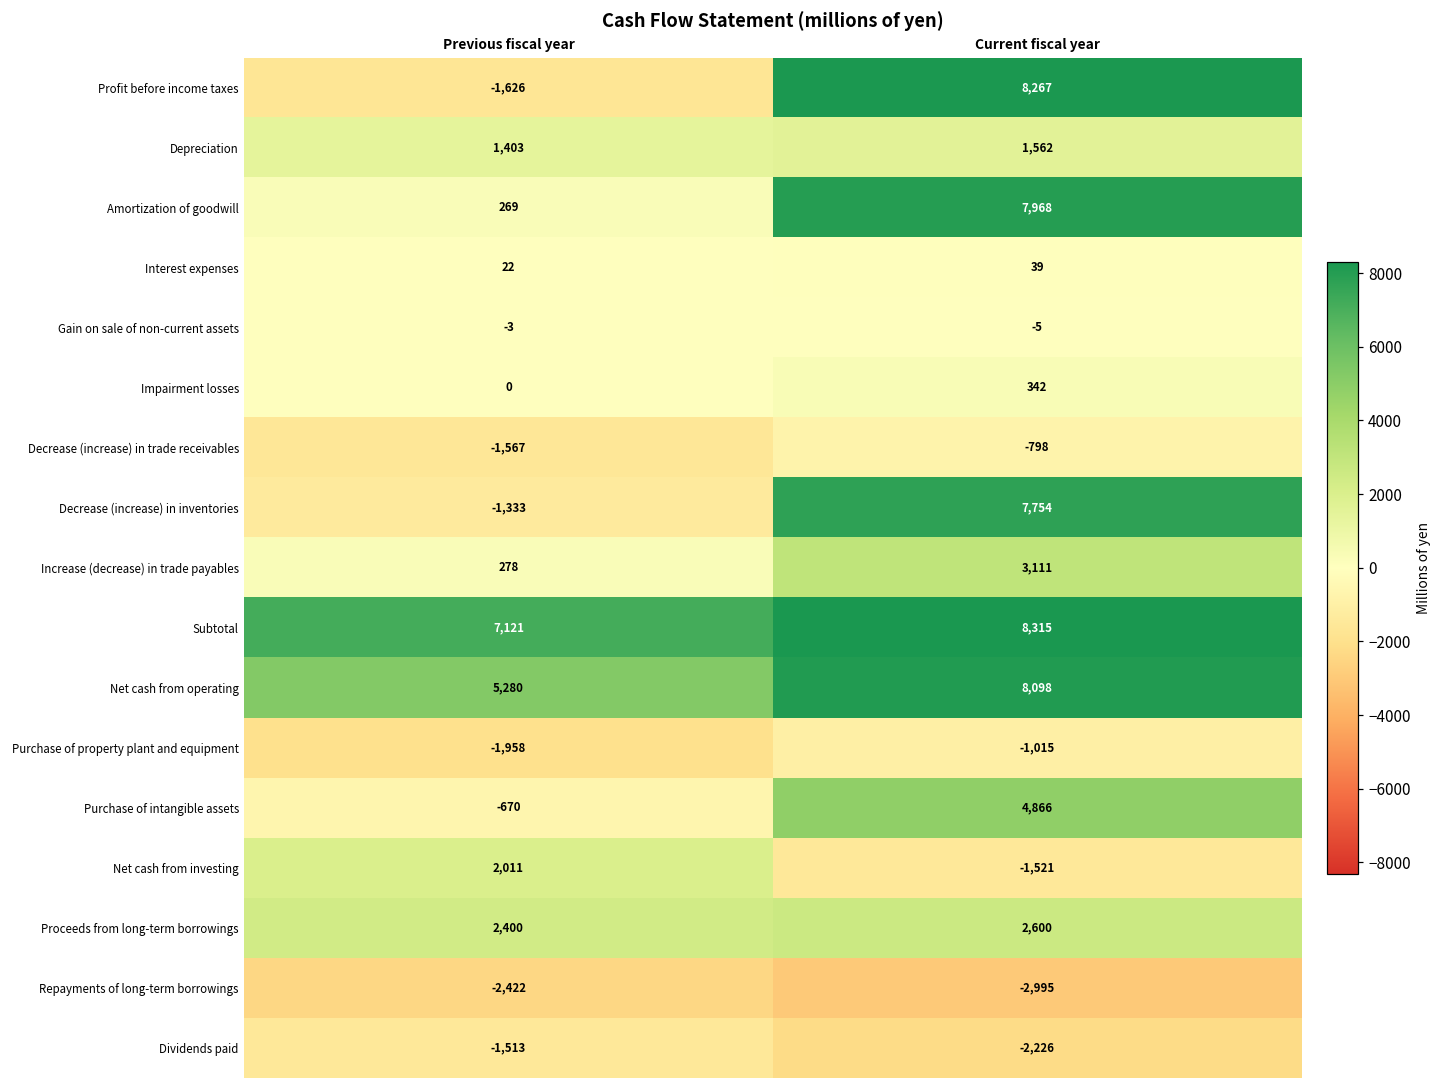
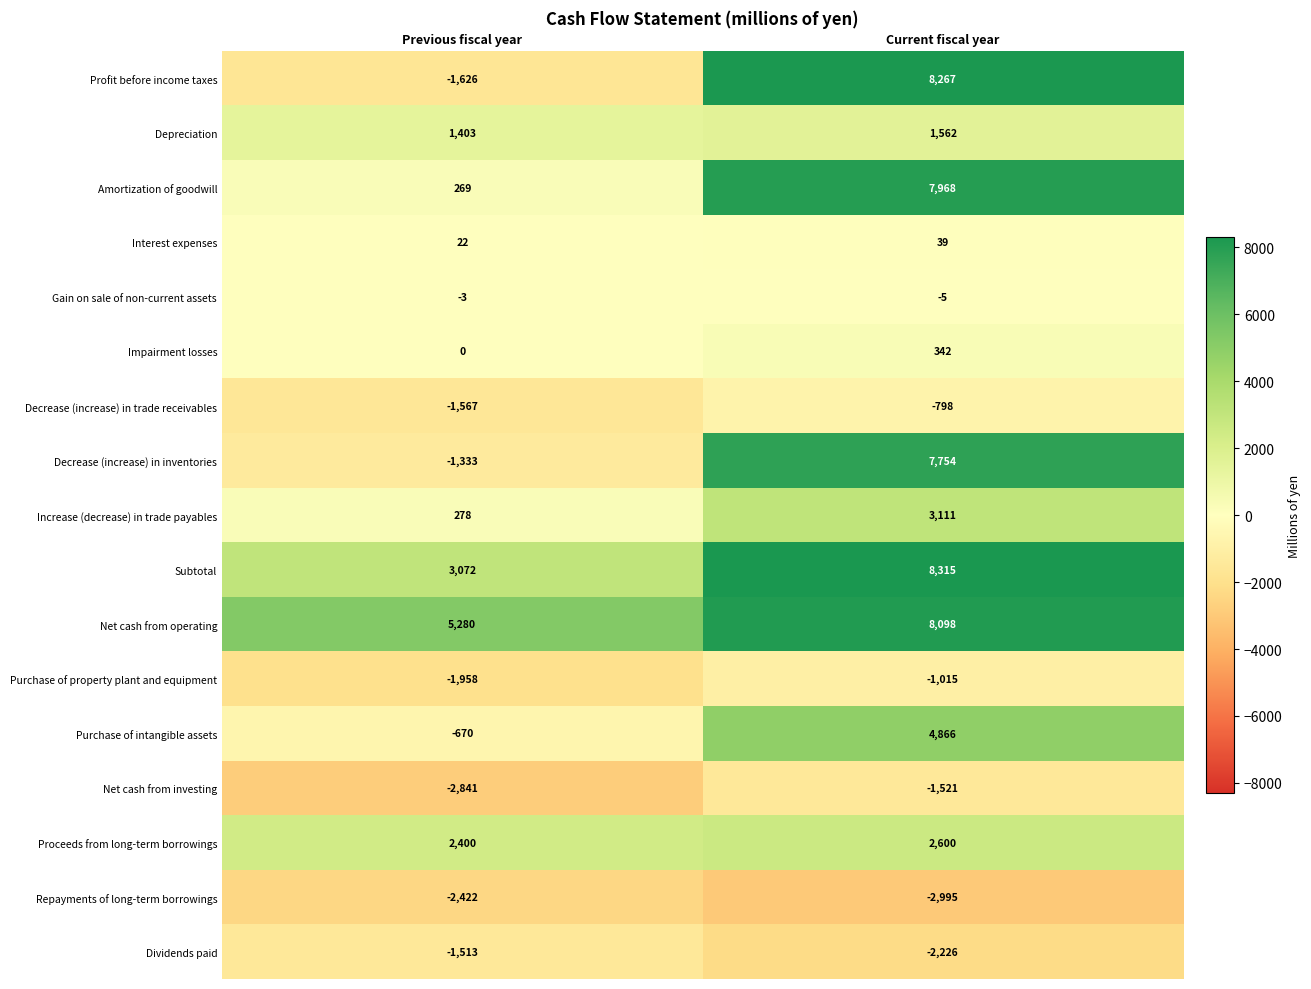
Subtotal, Previous fiscal year: 7,121 -> 3,072
Net cash from investing, Previous fiscal year: 2,011 -> -2,841
